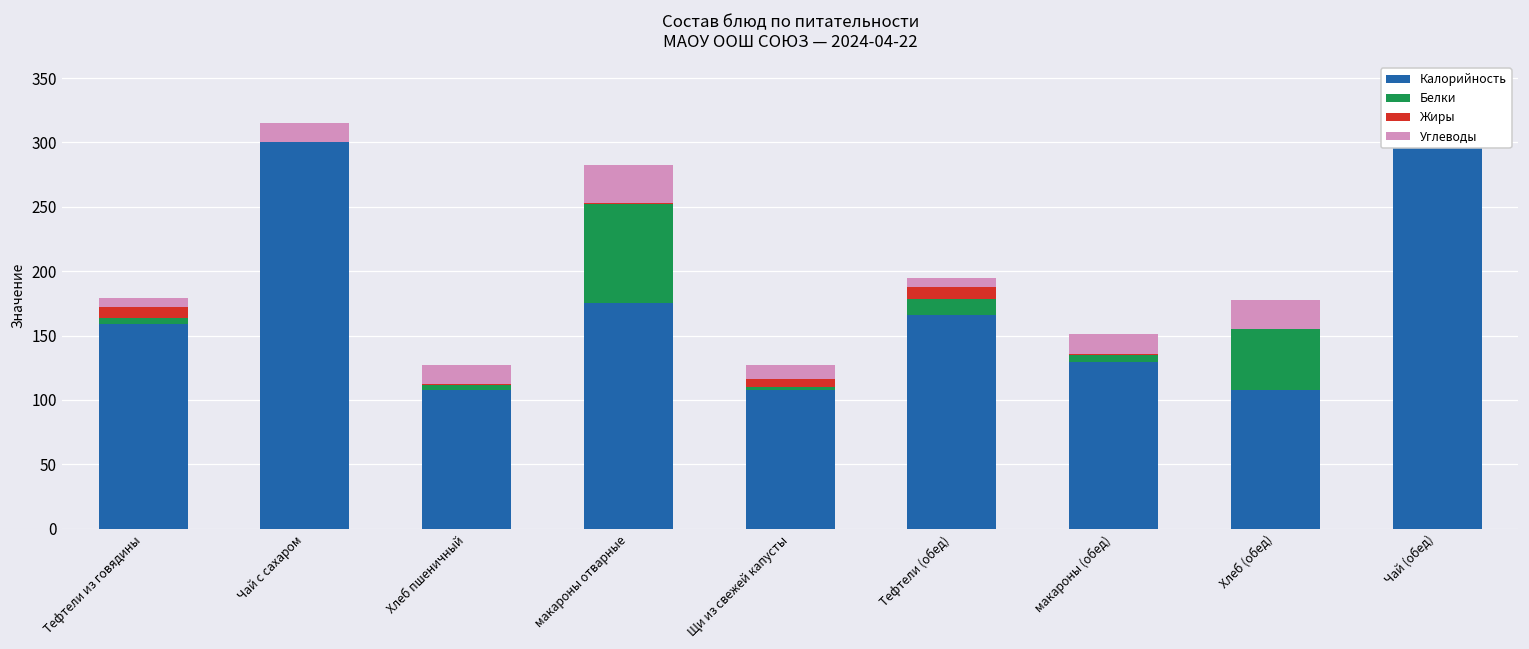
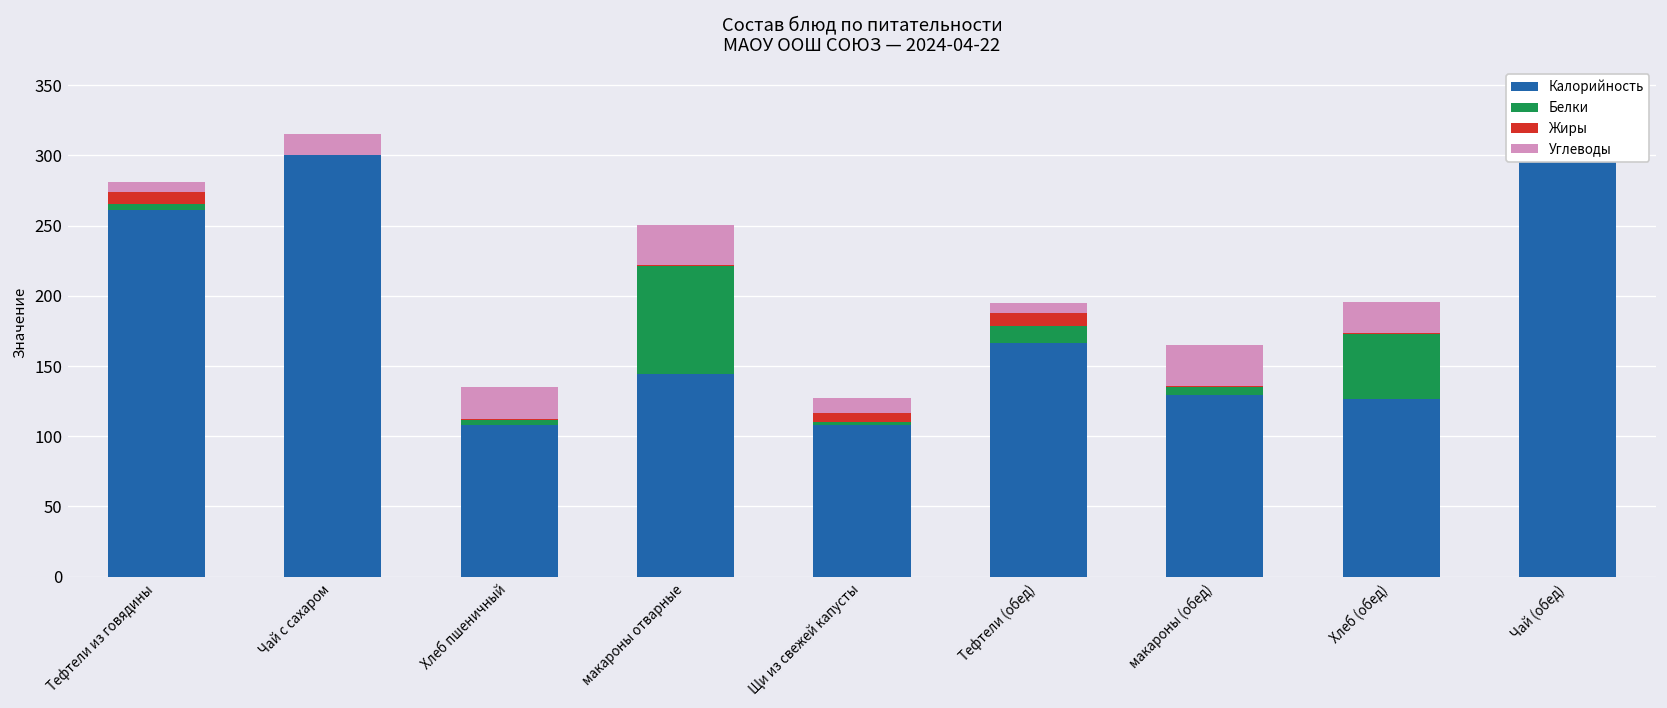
Калорийность, Тефтели из говядины: 159 -> 261
Углеводы, Хлеб пшеничный: 15 -> 23
Калорийность, макароны отварные: 176 -> 144
Углеводы, макароны (обед): 15 -> 29
Калорийность, Хлеб (обед): 108 -> 126
